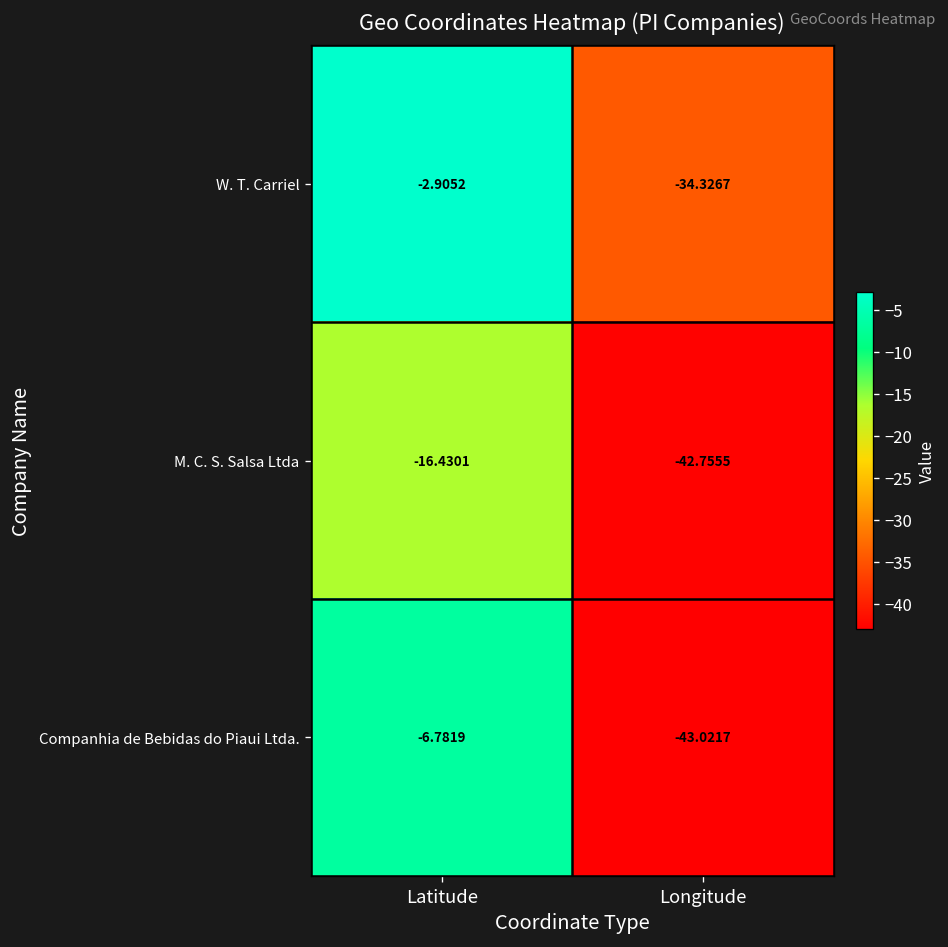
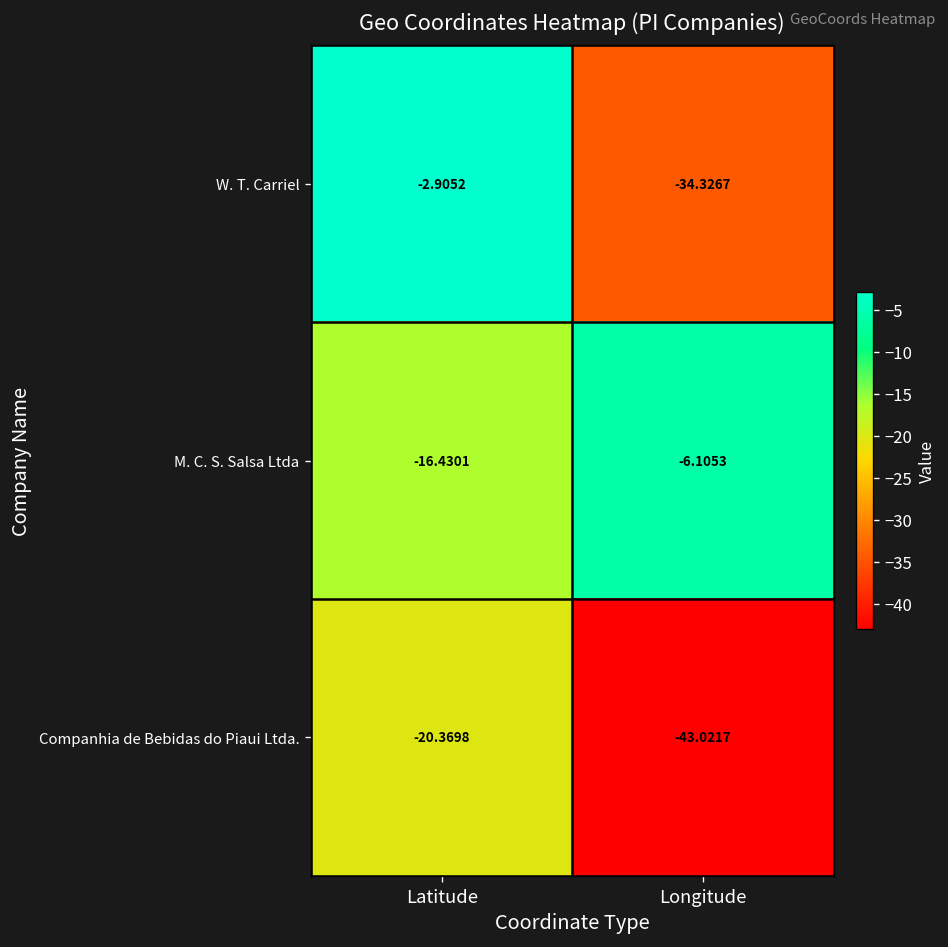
M. C. S. Salsa Ltda, Longitude: -42.7555 -> -6.1053
Companhia de Bebidas do Piaui Ltda., Latitude: -6.7819 -> -20.3698
